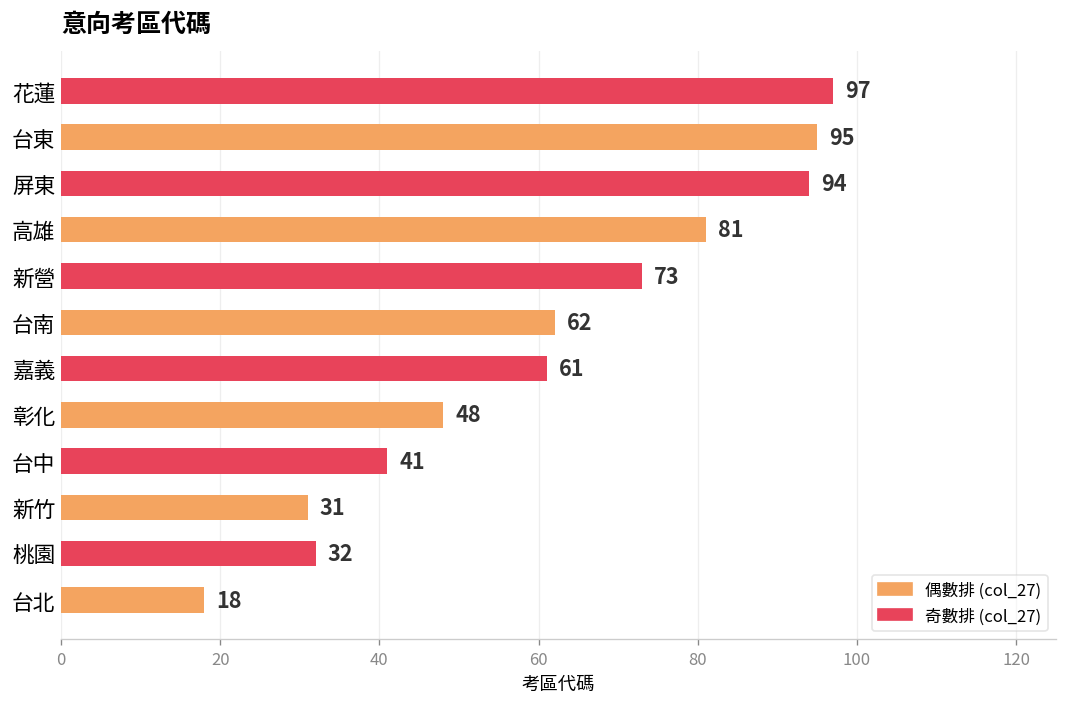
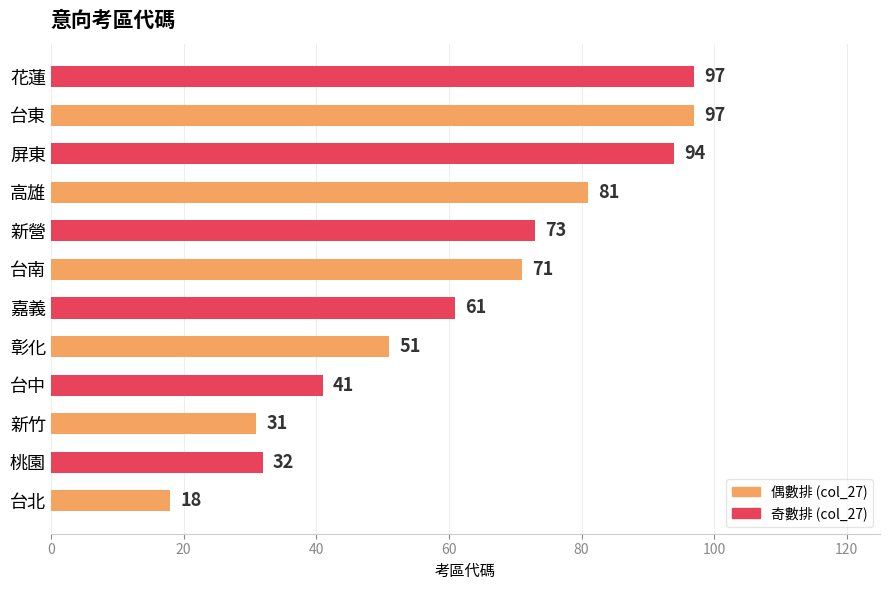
台東: 95 -> 97
台南: 62 -> 71
彰化: 48 -> 51
